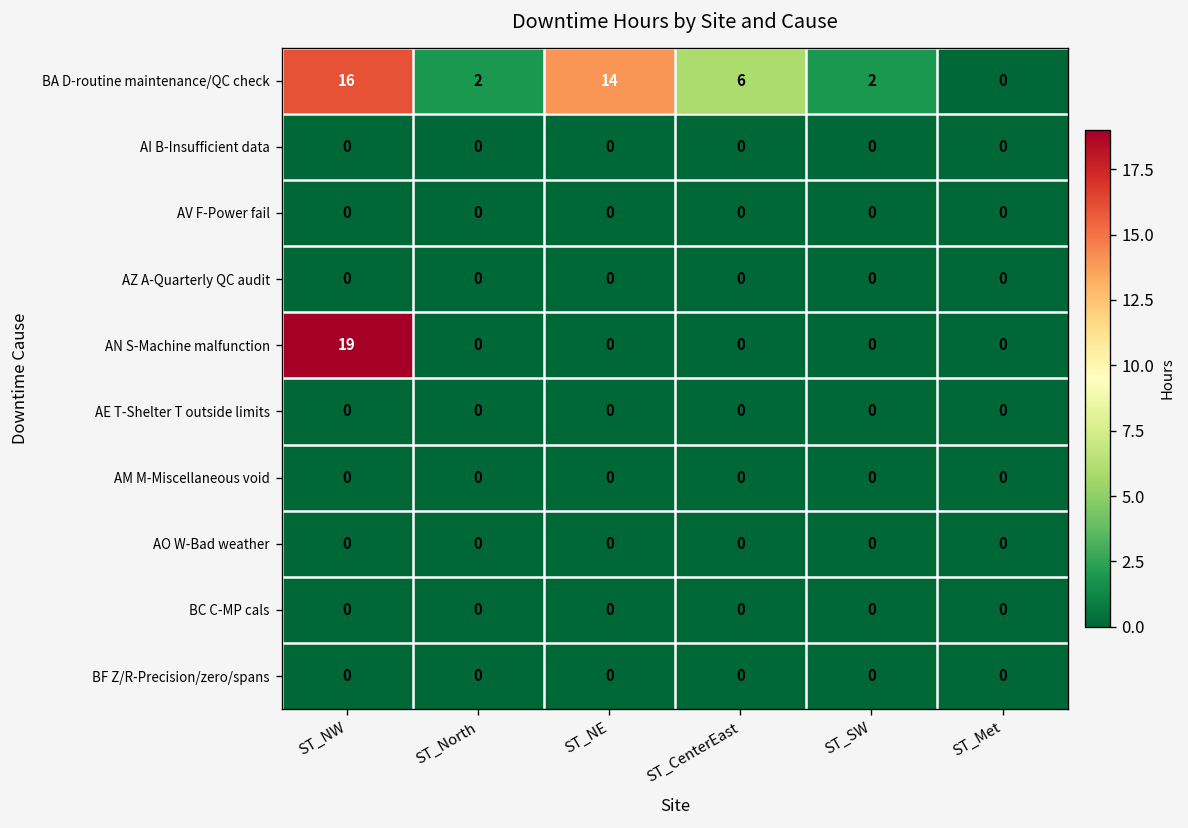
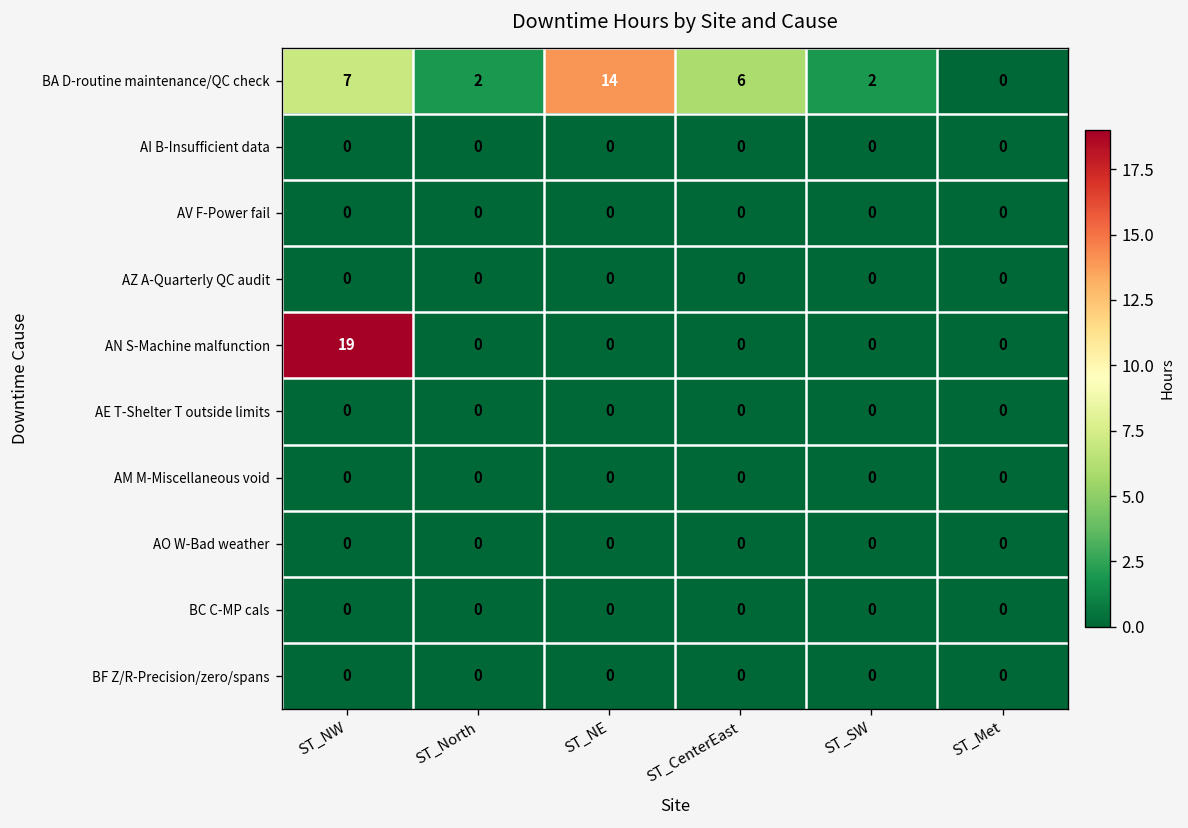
BA D-routine maintenance/QC check, ST_NW: 16 -> 7
